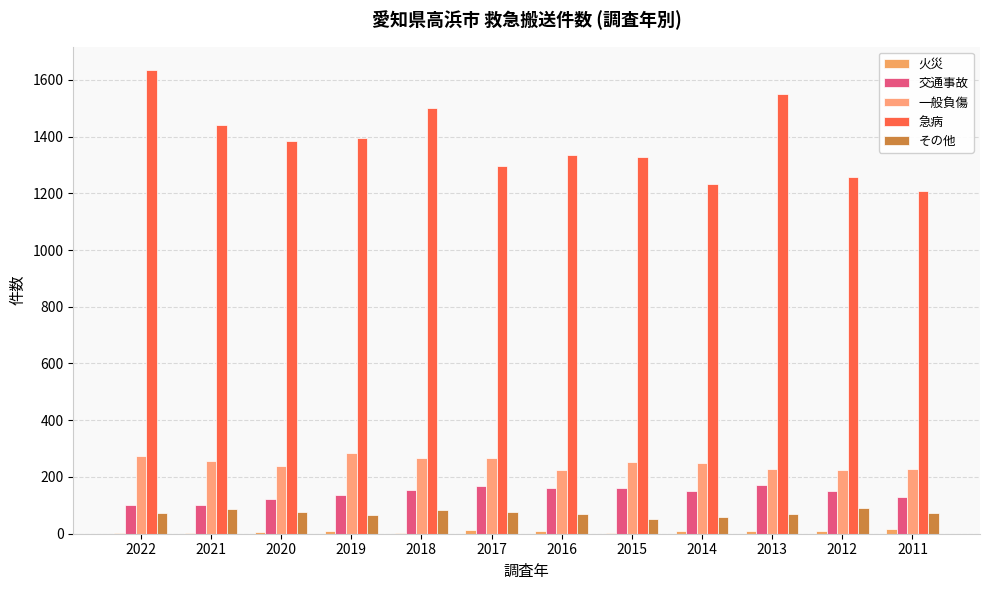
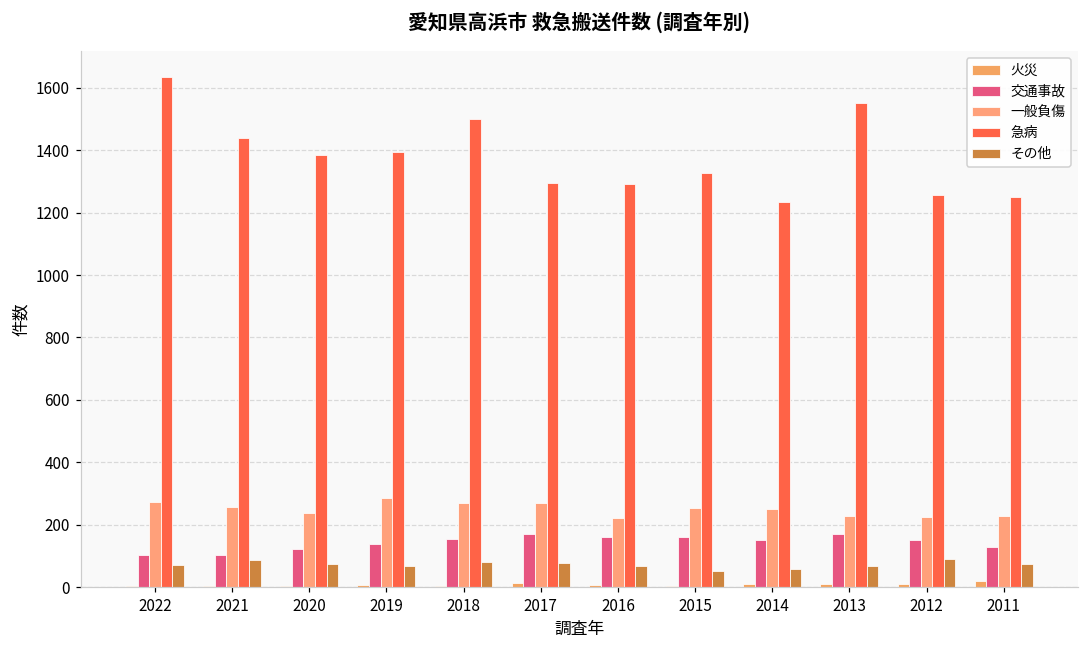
急病, 2016: 1340 -> 1290
急病, 2011: 1210 -> 1250
